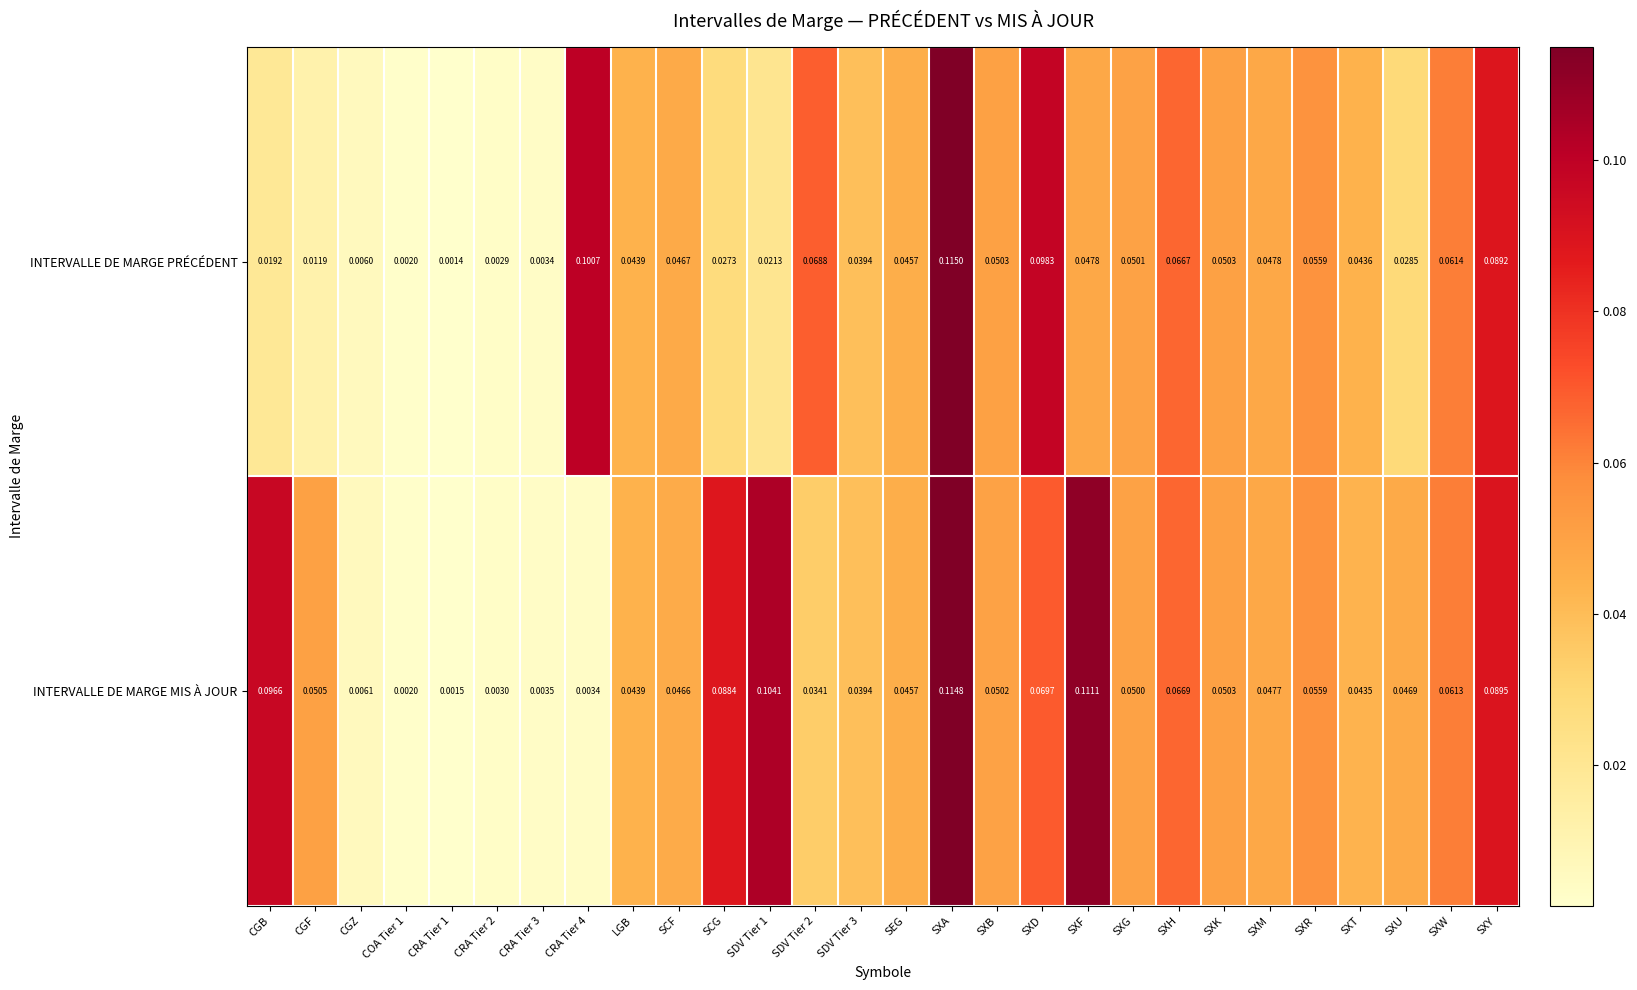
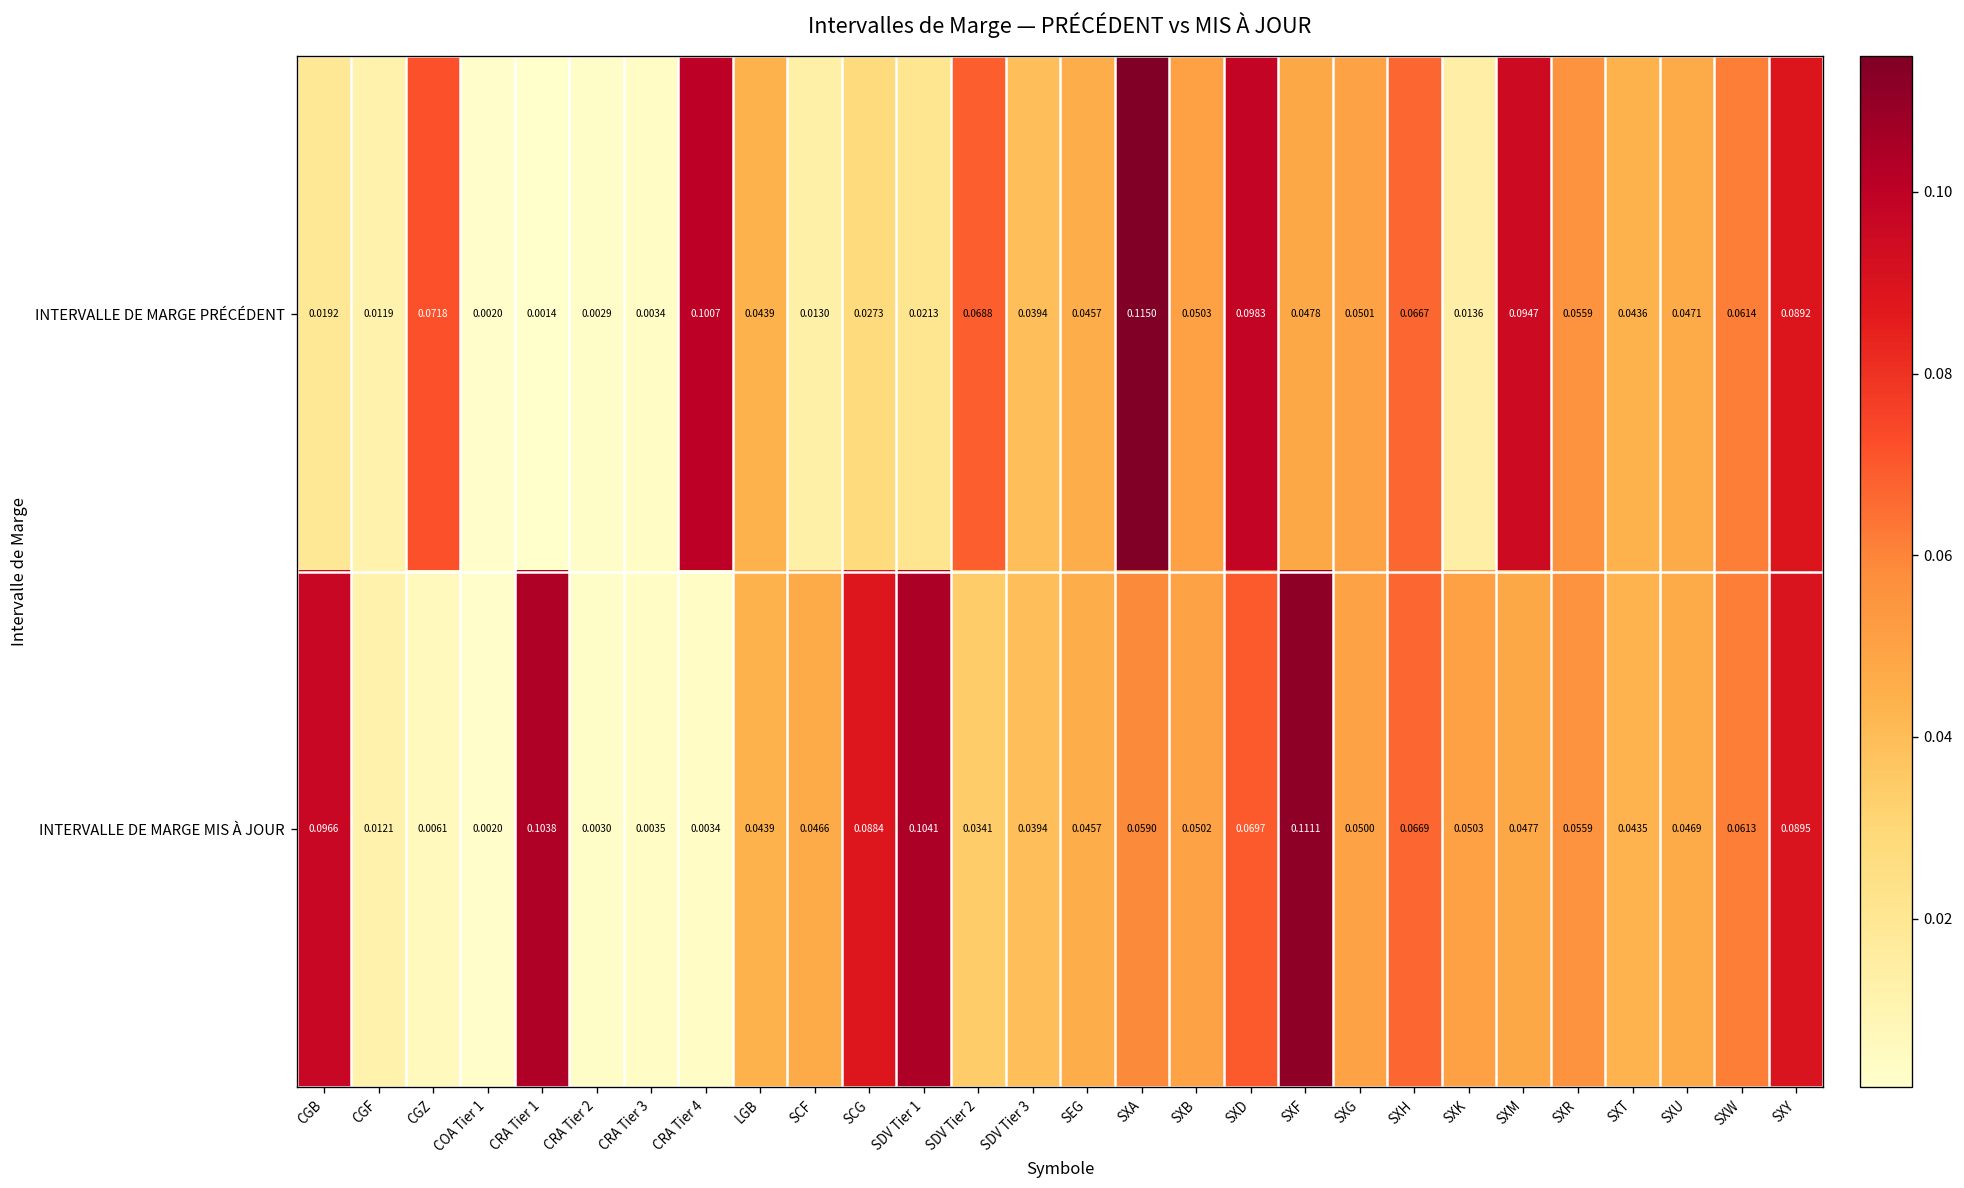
INTERVALLE DE MARGE PRÉCÉDENT, CGZ: 0.0060 -> 0.0718
INTERVALLE DE MARGE PRÉCÉDENT, SCF: 0.0467 -> 0.0130
INTERVALLE DE MARGE PRÉCÉDENT, SXK: 0.0503 -> 0.0136
INTERVALLE DE MARGE PRÉCÉDENT, SXM: 0.0478 -> 0.0947
INTERVALLE DE MARGE PRÉCÉDENT, SXU: 0.0285 -> 0.0471
INTERVALLE DE MARGE MIS À JOUR, CGF: 0.0505 -> 0.0121
INTERVALLE DE MARGE MIS À JOUR, CRA Tier 1: 0.0015 -> 0.1038
INTERVALLE DE MARGE MIS À JOUR, SXA: 0.1148 -> 0.0590
